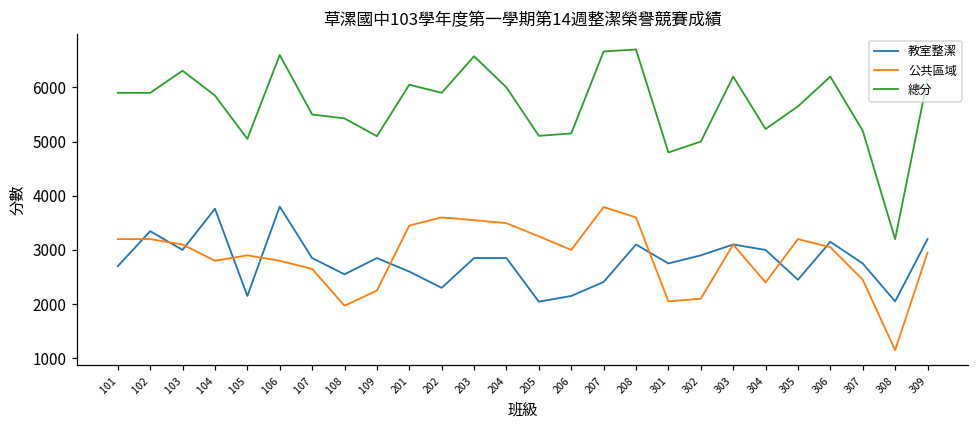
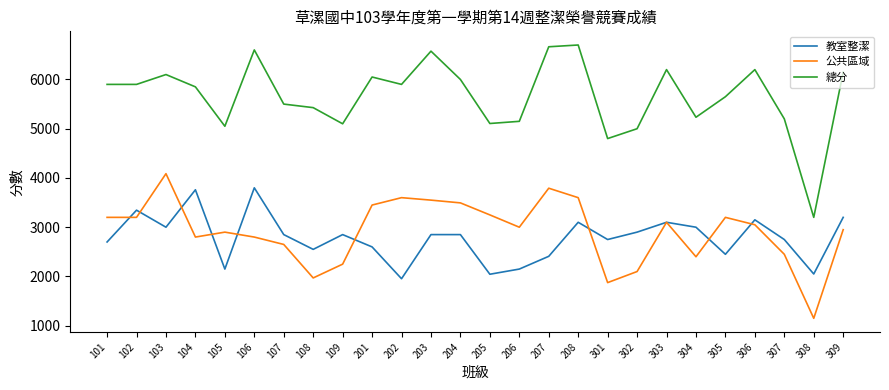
公共區域, 103: 3100 -> 4100
總分, 103: 6300 -> 6100
教室整潔, 202: 2300 -> 2000
公共區域, 301: 2100 -> 1900
